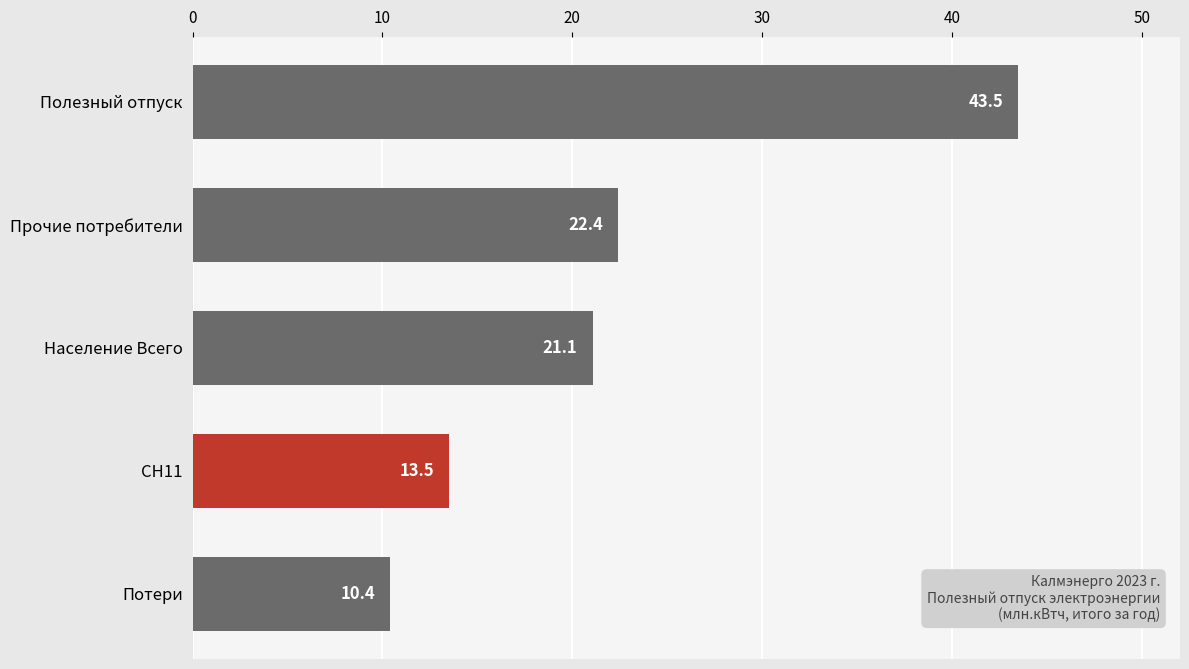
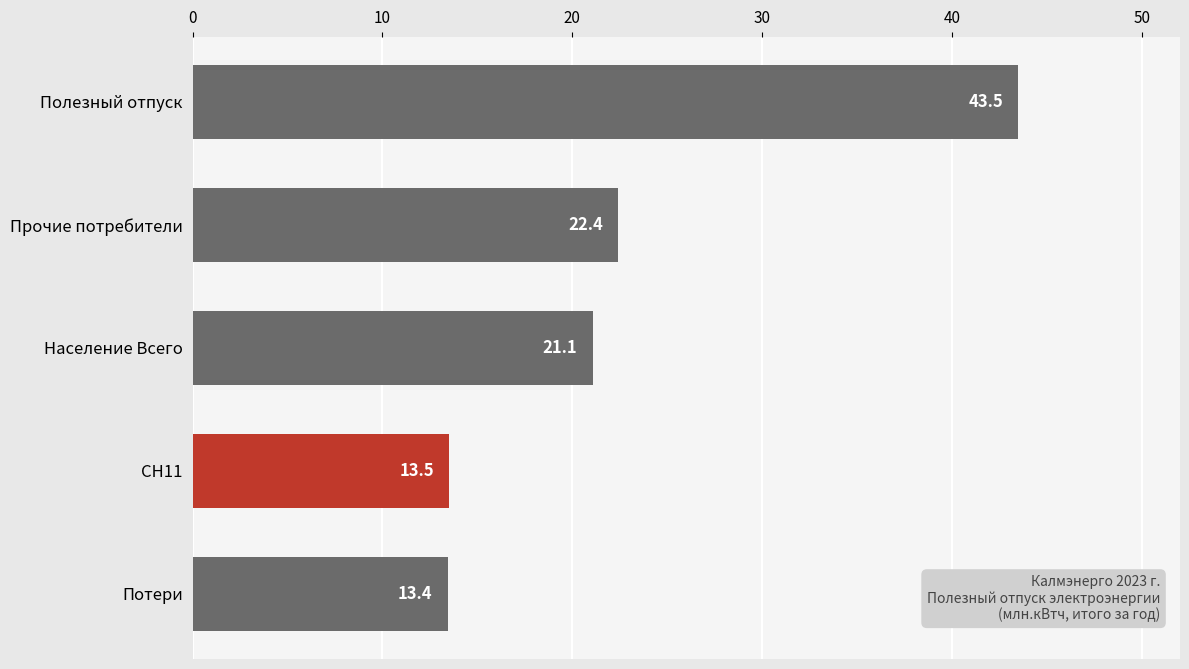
Потери: 10.4 -> 13.4
